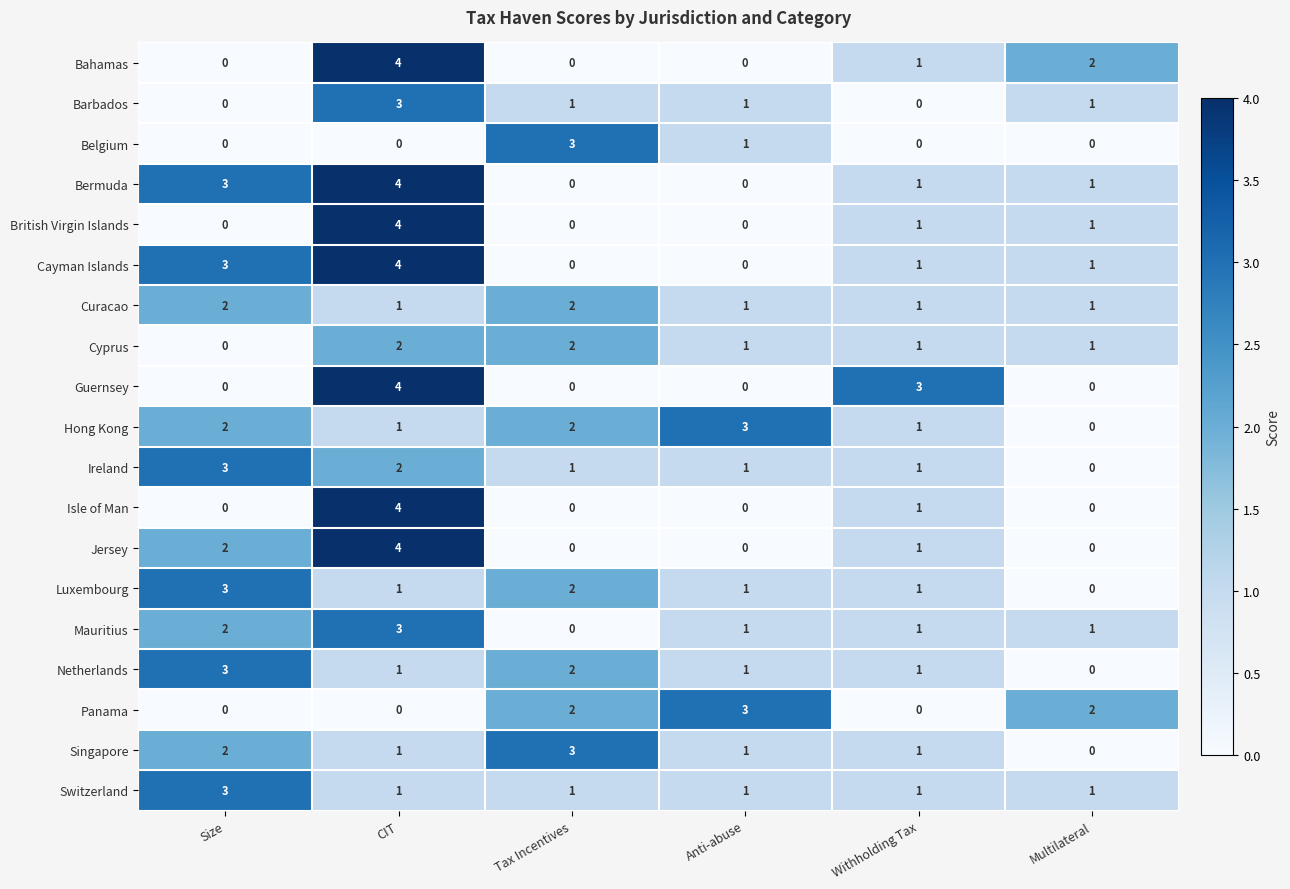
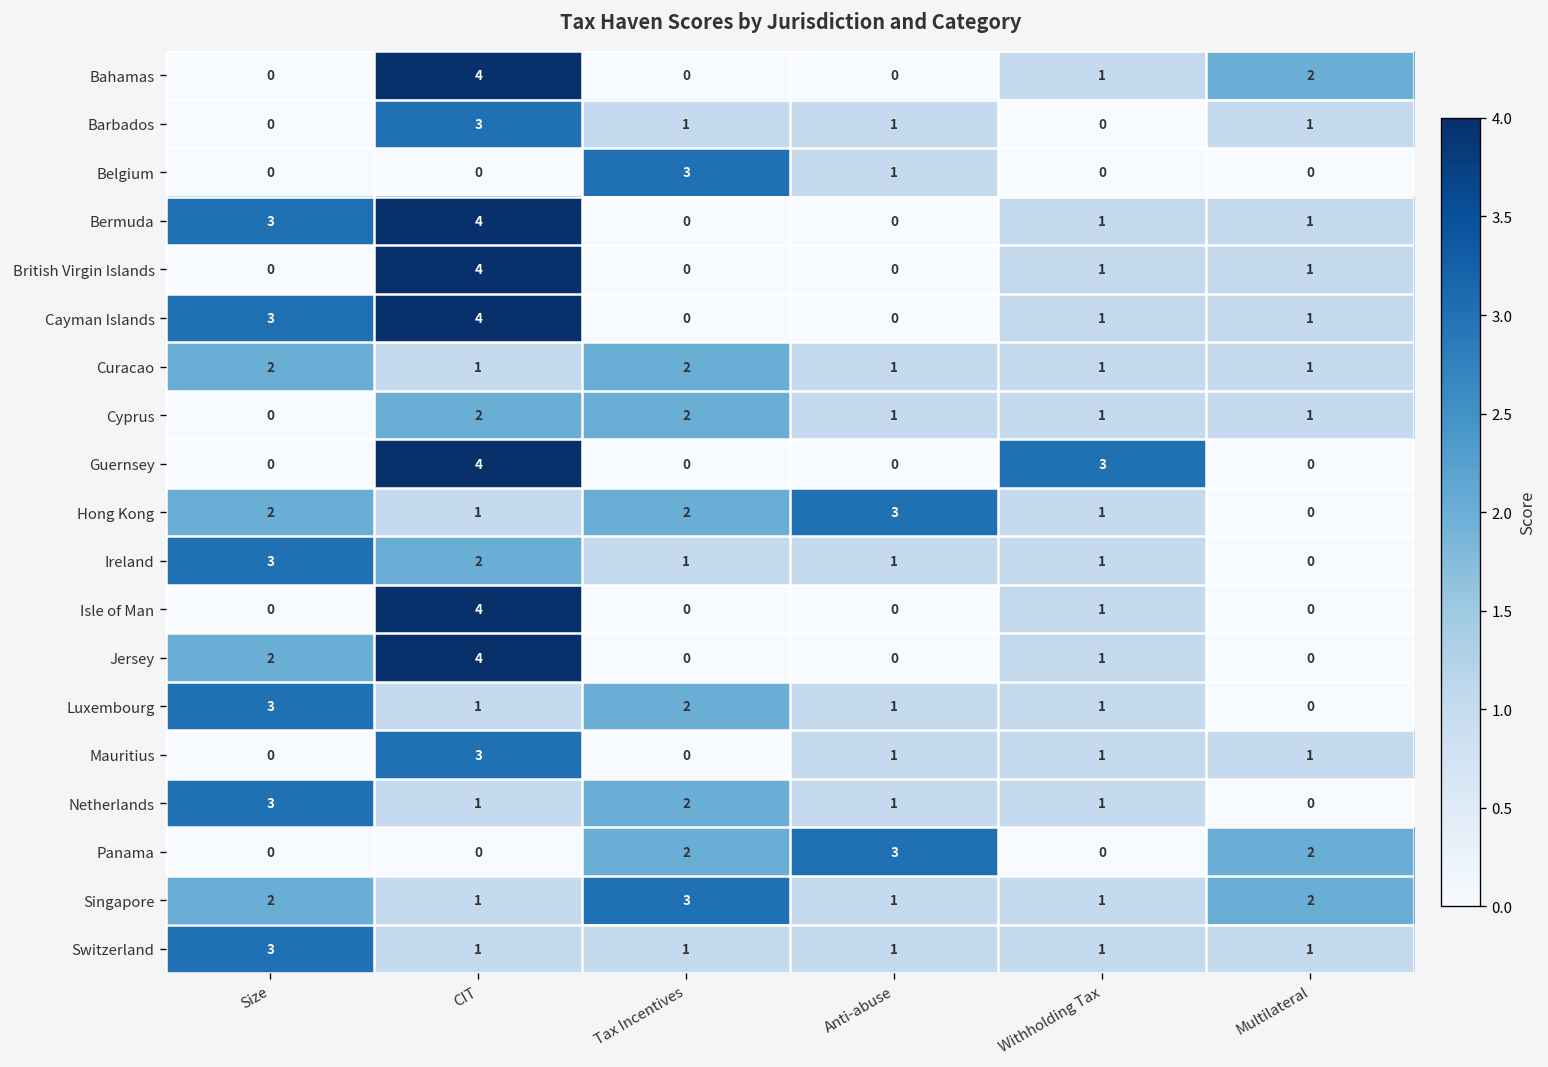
Mauritius, Size: 2 -> 0
Singapore, Multilateral: 0 -> 2
